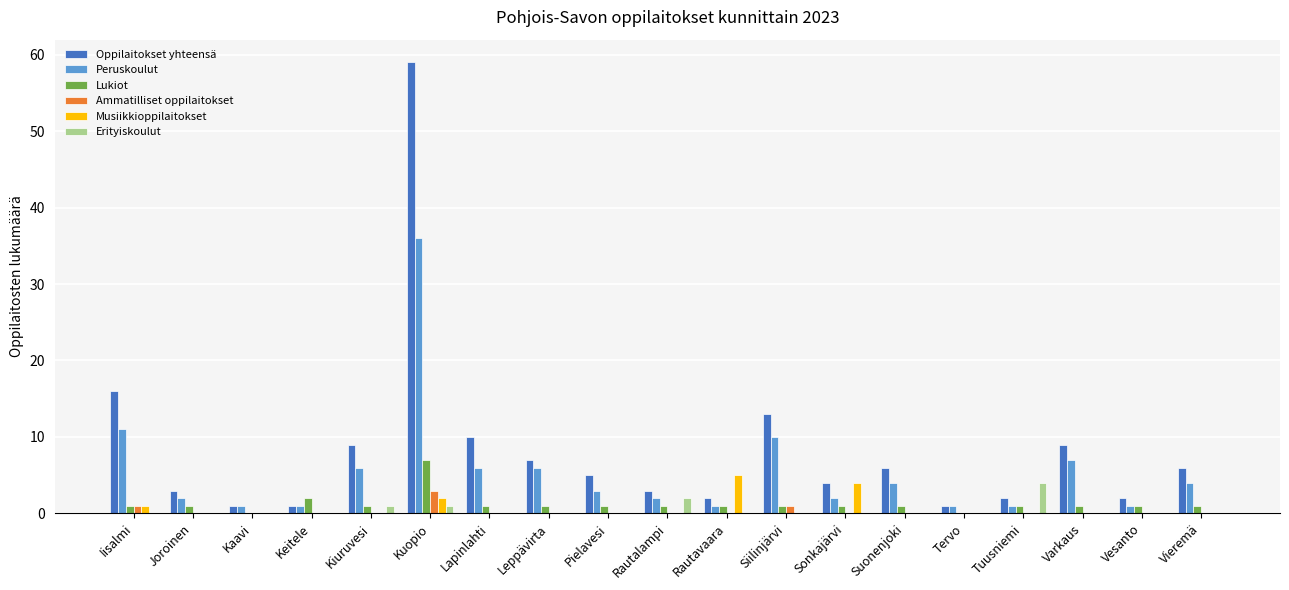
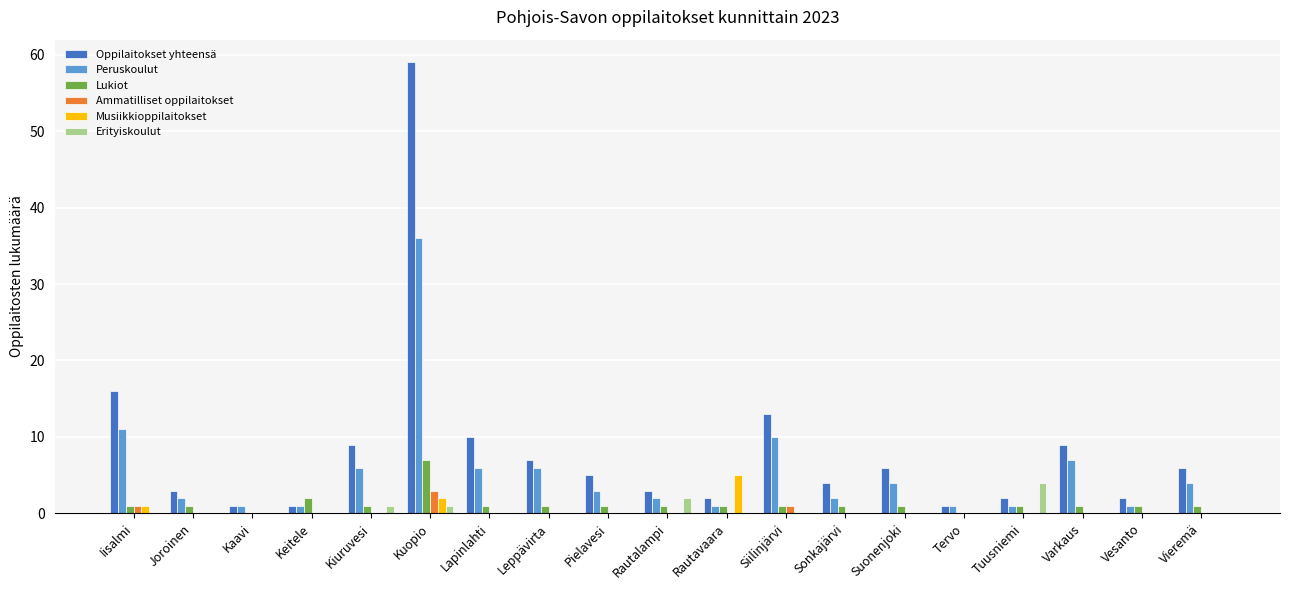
Musiikkioppilaitokset, Sonkajärvi: 4 -> 0
